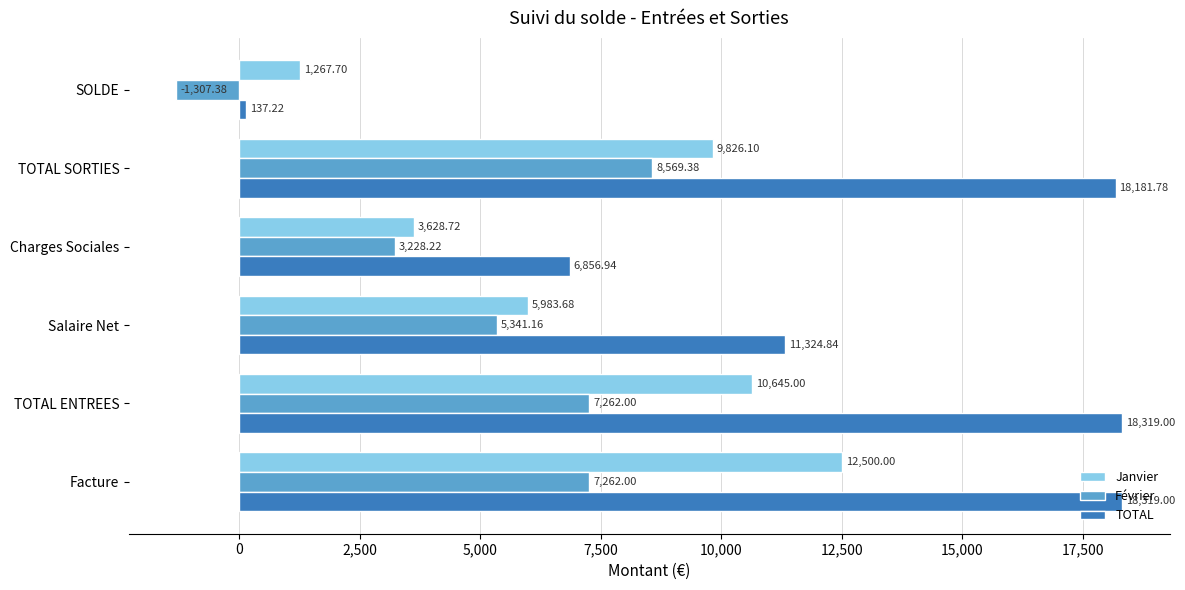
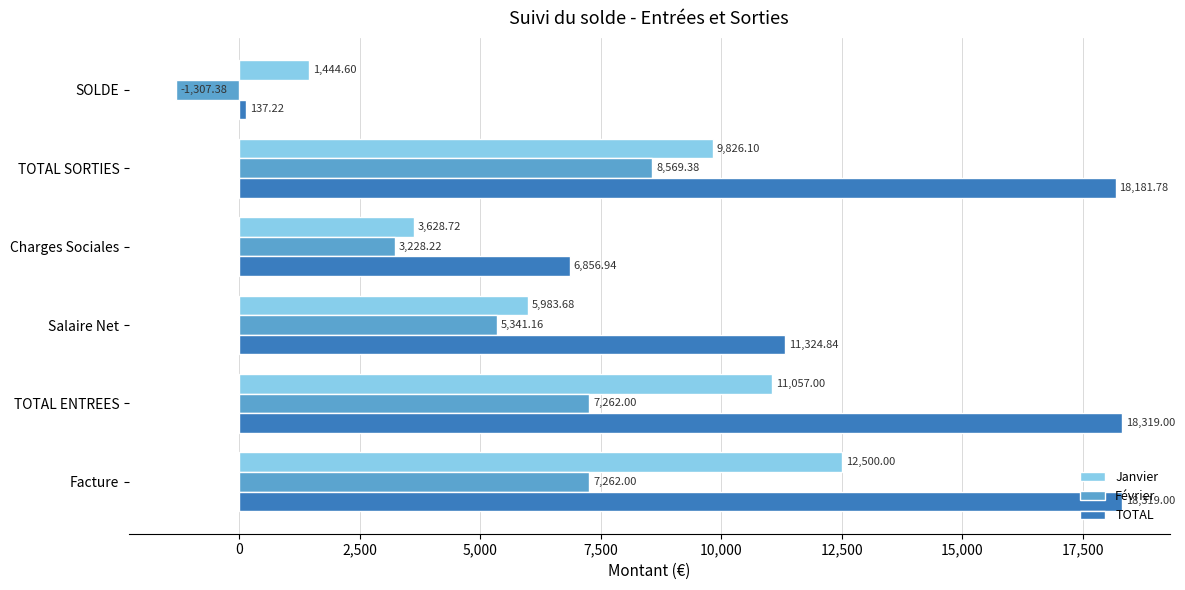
Janvier, SOLDE: 1,267.70 -> 1,444.60
Janvier, TOTAL ENTREES: 10,645.00 -> 11,057.00
